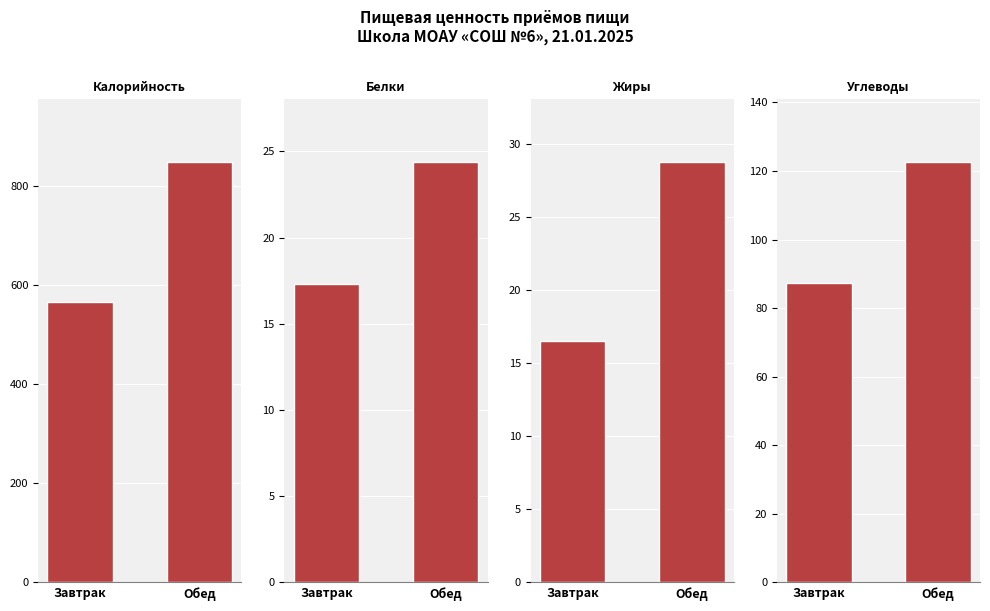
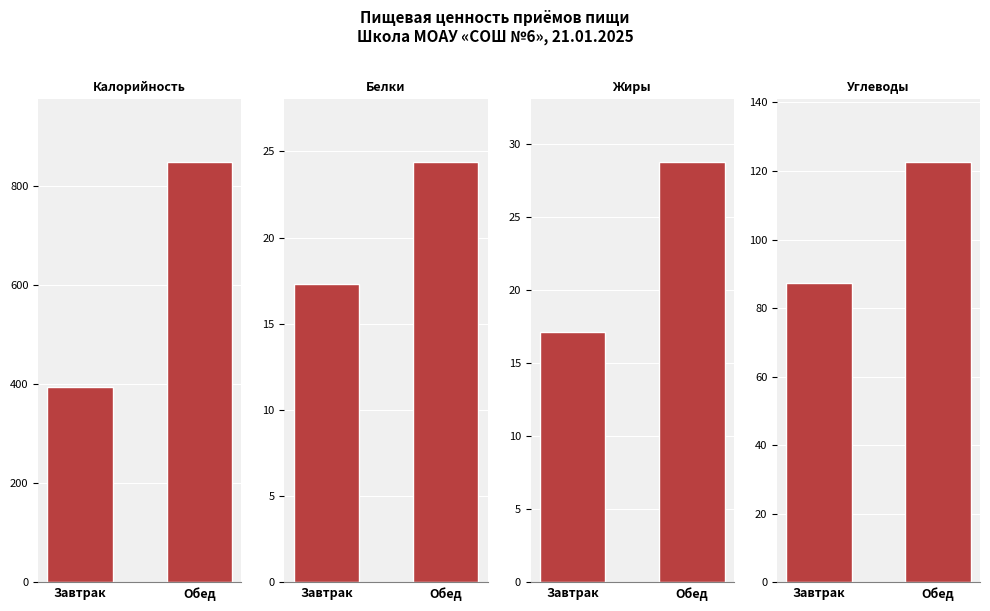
Калорийность, Завтрак: 570 -> 400
Жиры, Завтрак: 16.5 -> 17.2
